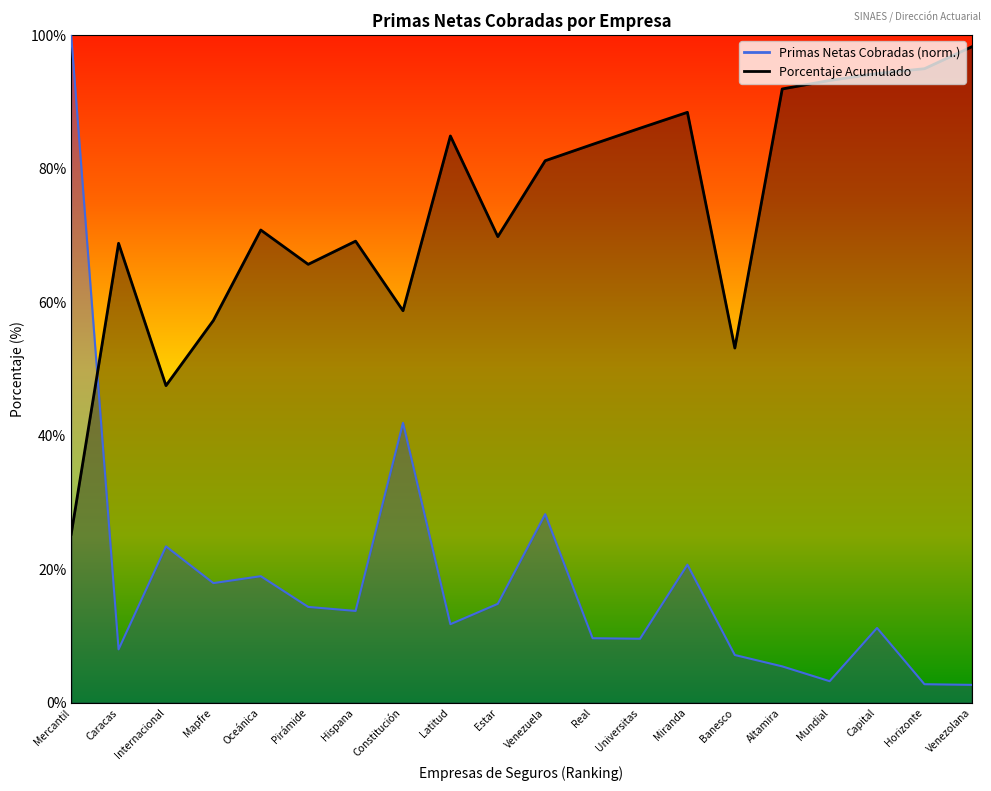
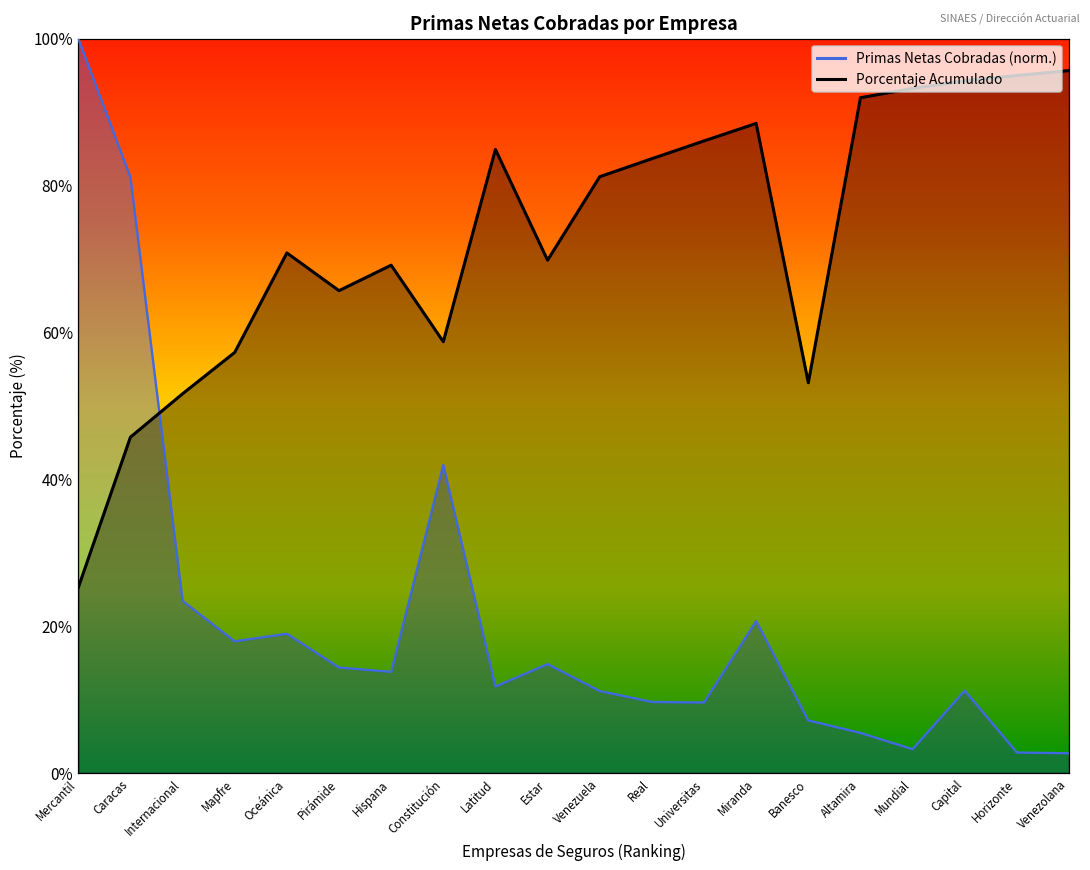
Primas Netas Cobradas (norm.), Caracas: 8% -> 81%
Porcentaje Acumulado, Caracas: 69% -> 46%
Porcentaje Acumulado, Internacional: 48% -> 52%
Primas Netas Cobradas (norm.), Venezuela: 28% -> 11%
Porcentaje Acumulado, Venezolana: 98% -> 96%
